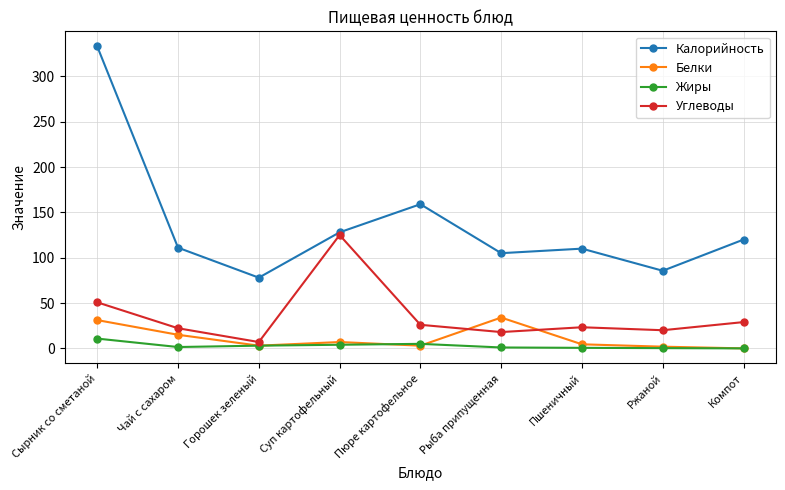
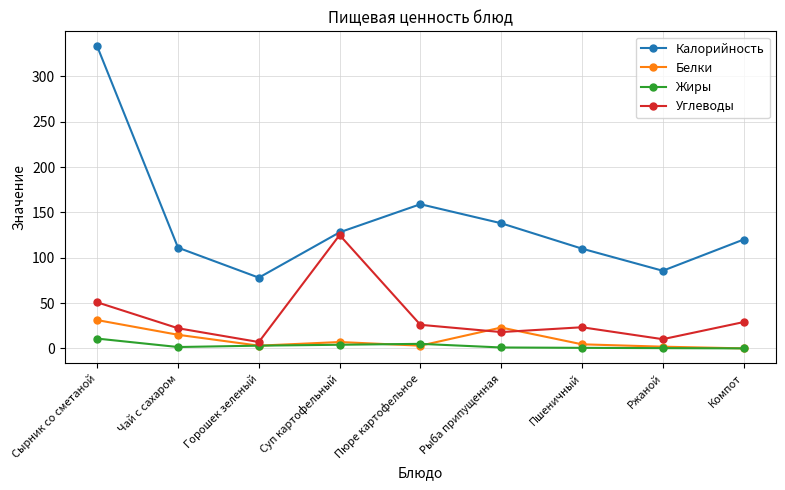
Калорийность, Рыба припущенная: 110 -> 140
Белки, Рыба припущенная: 30 -> 20
Углеводы, Ржаной: 20 -> 10
